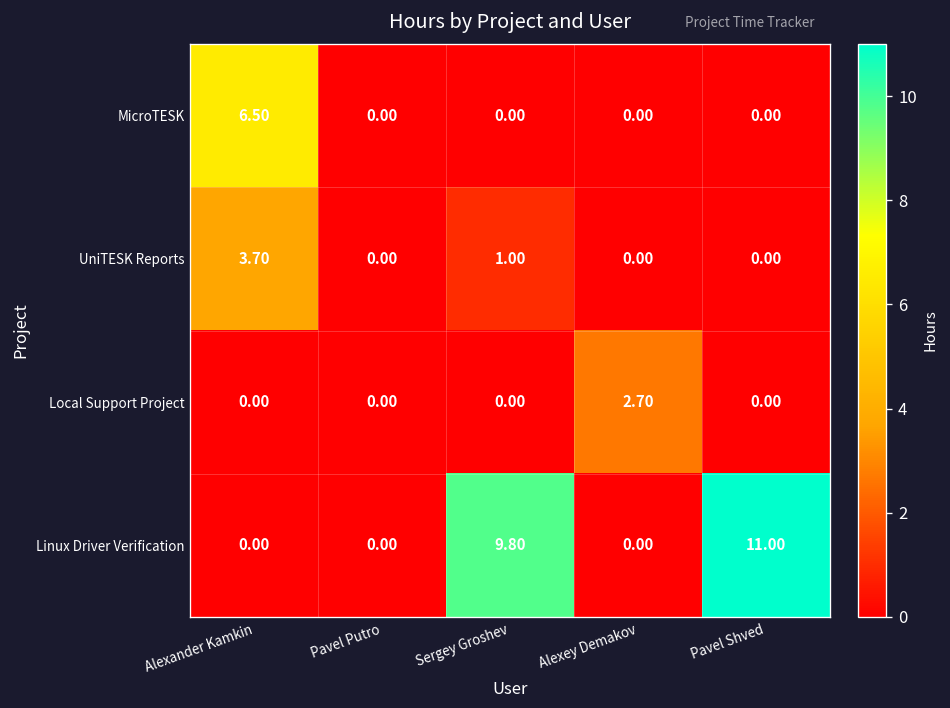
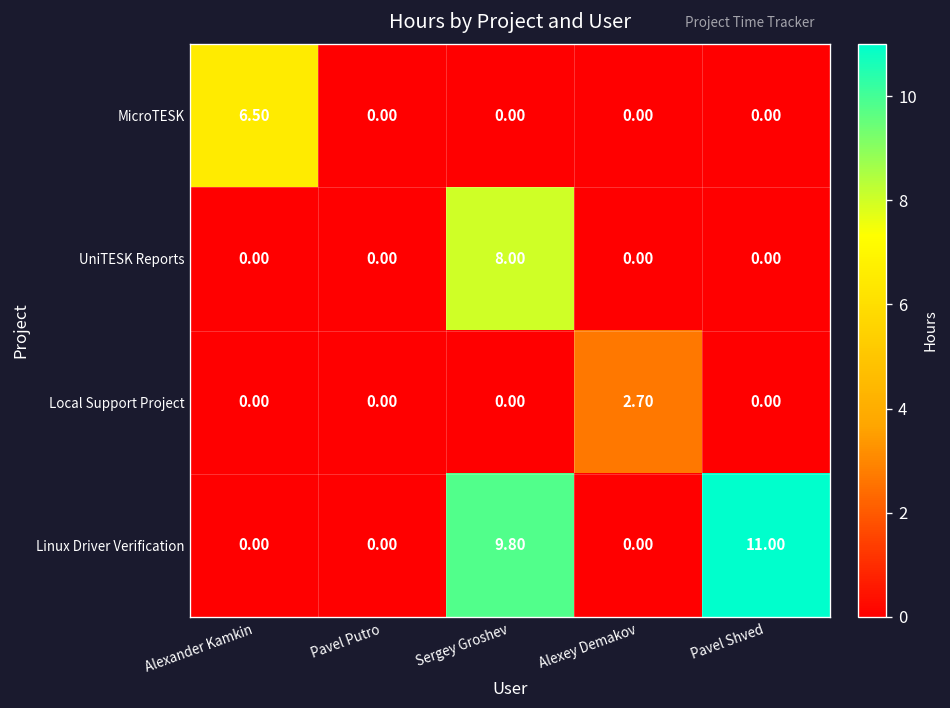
UniTESK Reports, Alexander Kamkin: 3.70 -> 0.00
UniTESK Reports, Sergey Groshev: 1.00 -> 8.00
